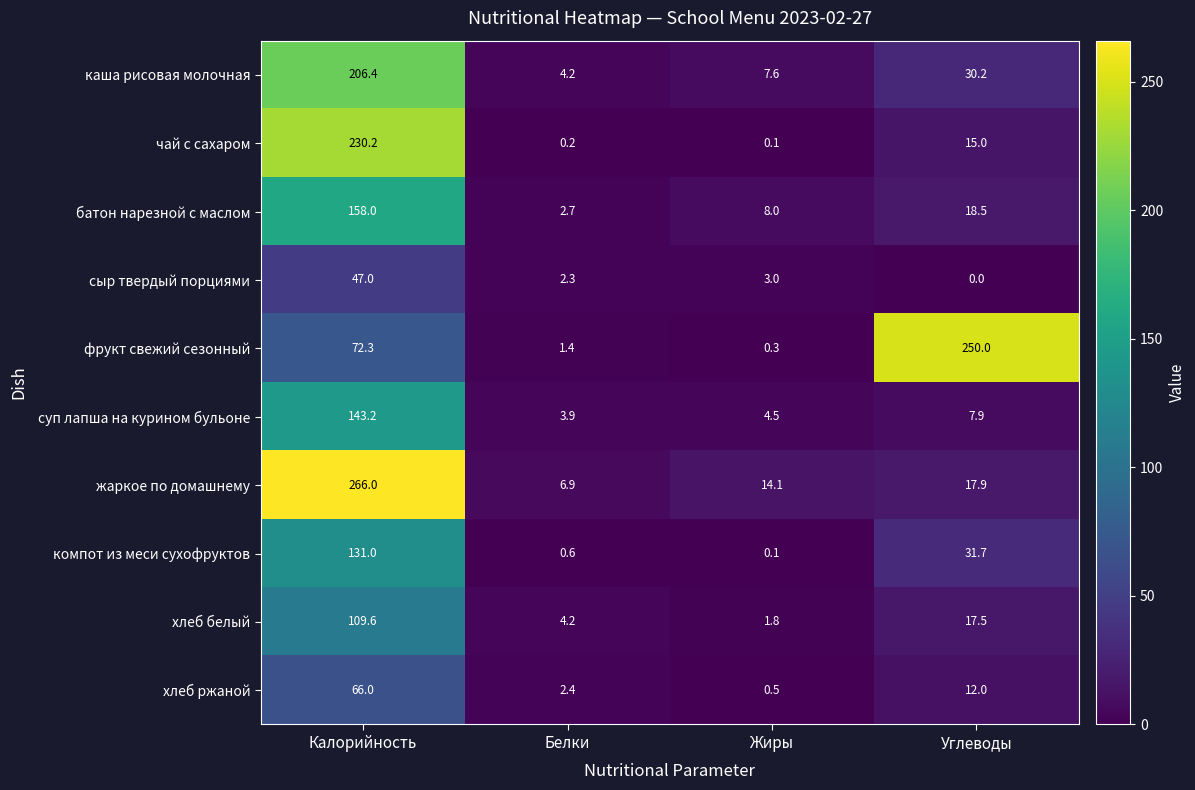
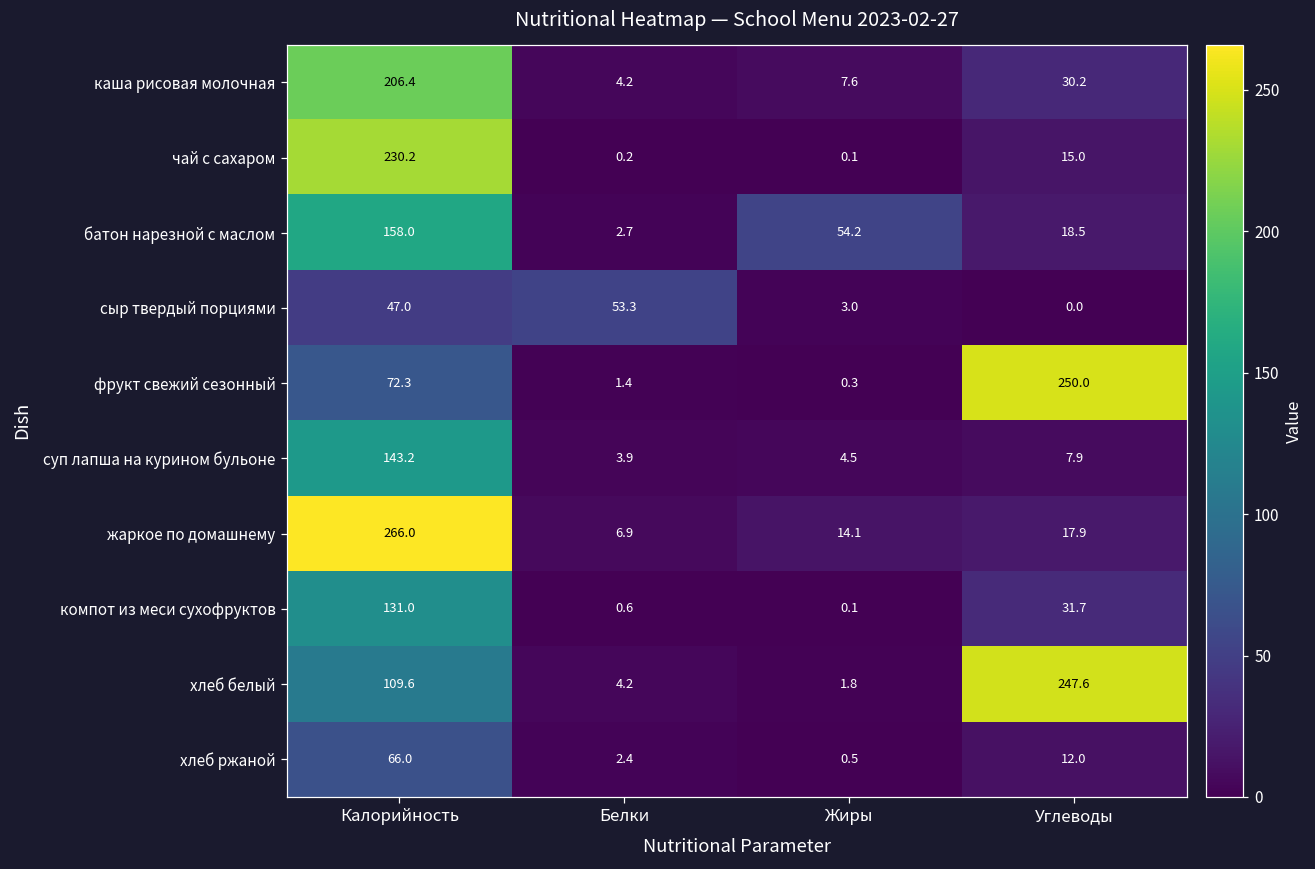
батон нарезной с маслом, Жиры: 8.0 -> 54.2
сыр твердый порциями, Белки: 2.3 -> 53.3
хлеб белый, Углеводы: 17.5 -> 247.6
